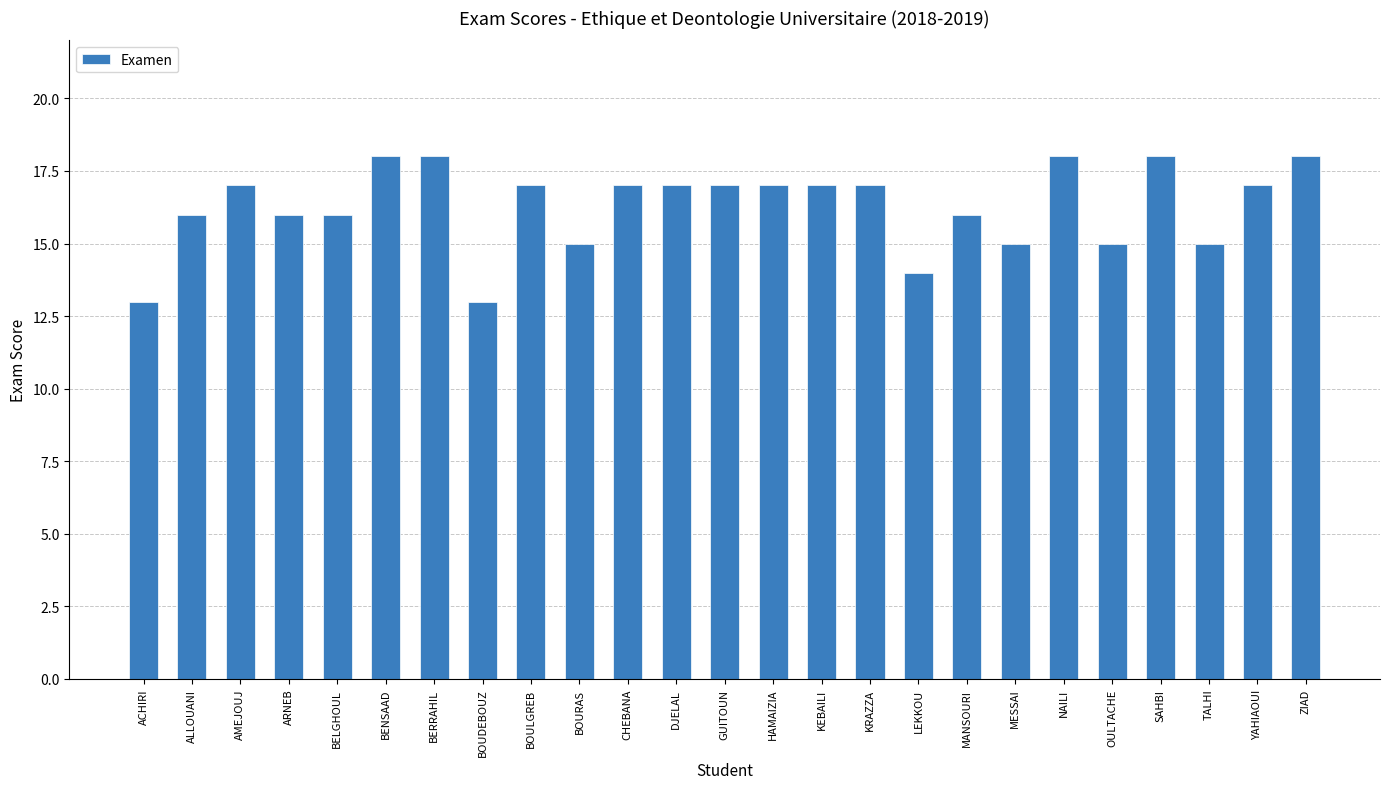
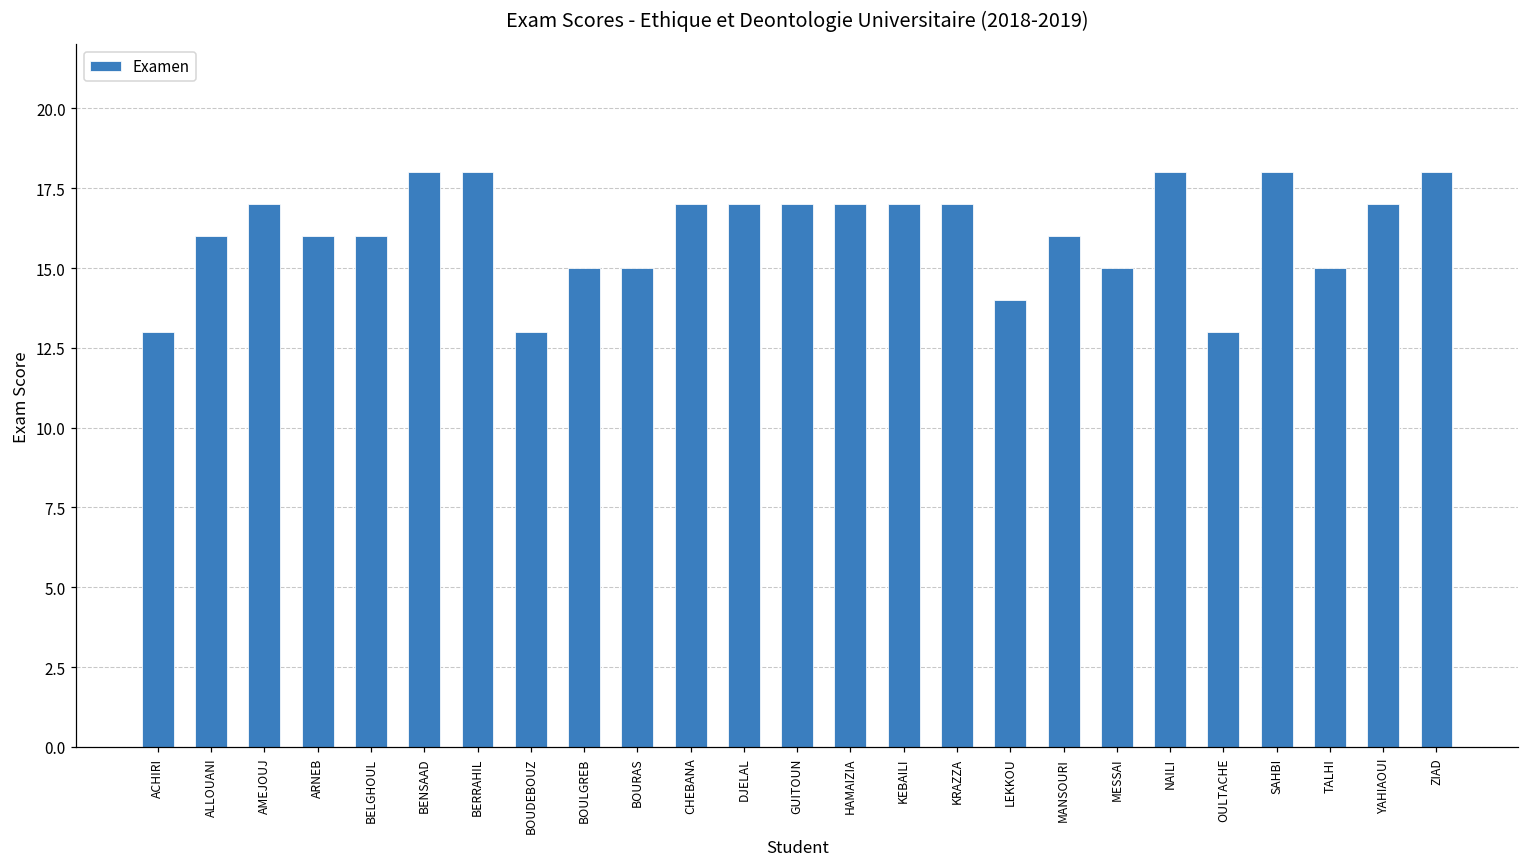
BOULGREB: 17 -> 15
OULTACHE: 15 -> 13
